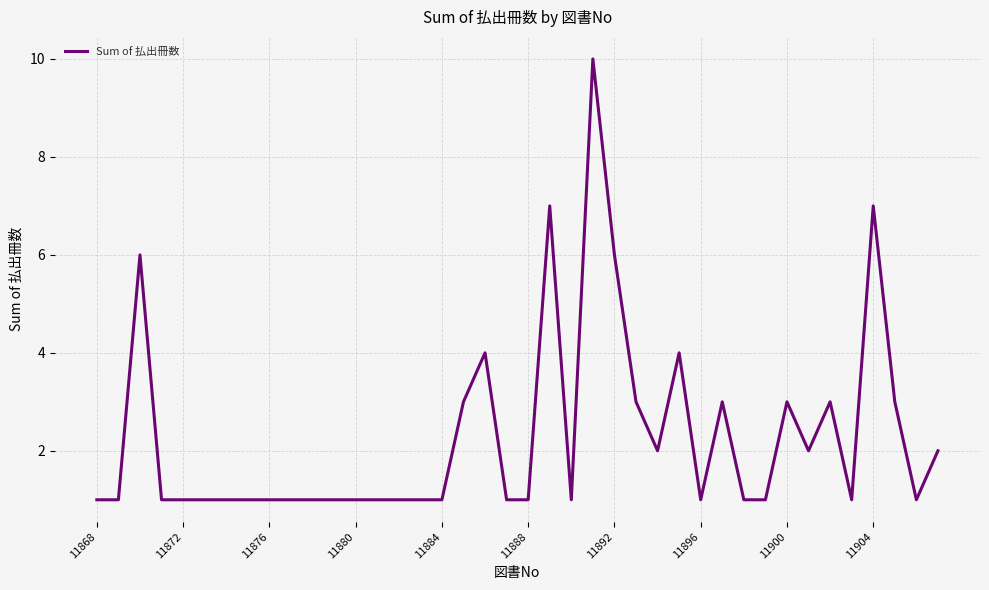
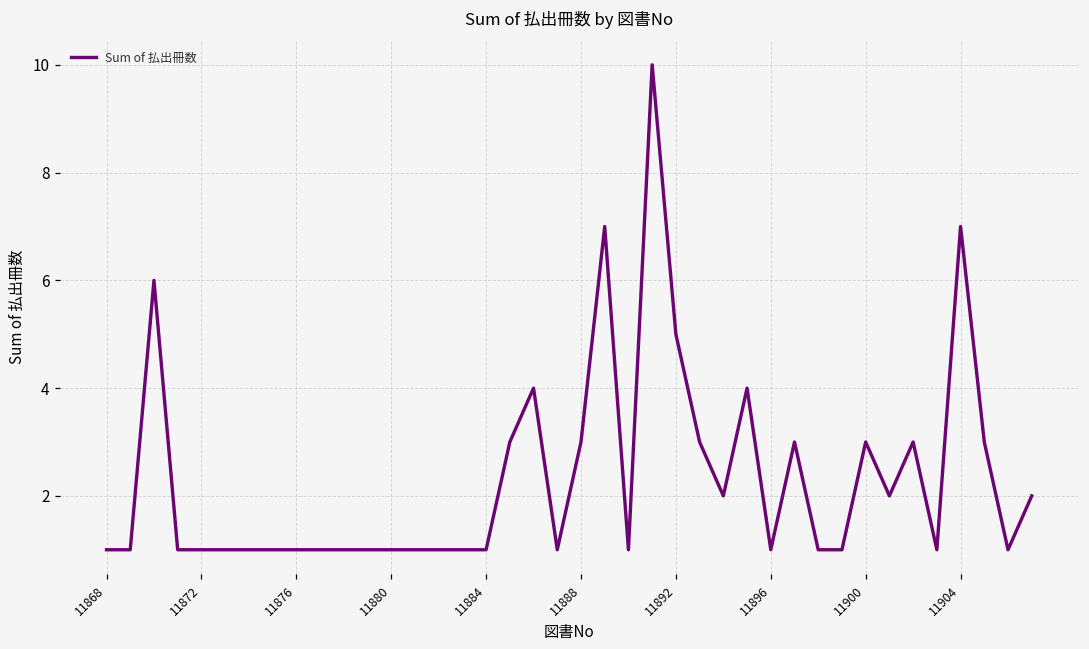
11888: 1 -> 3
11892: 6 -> 5
